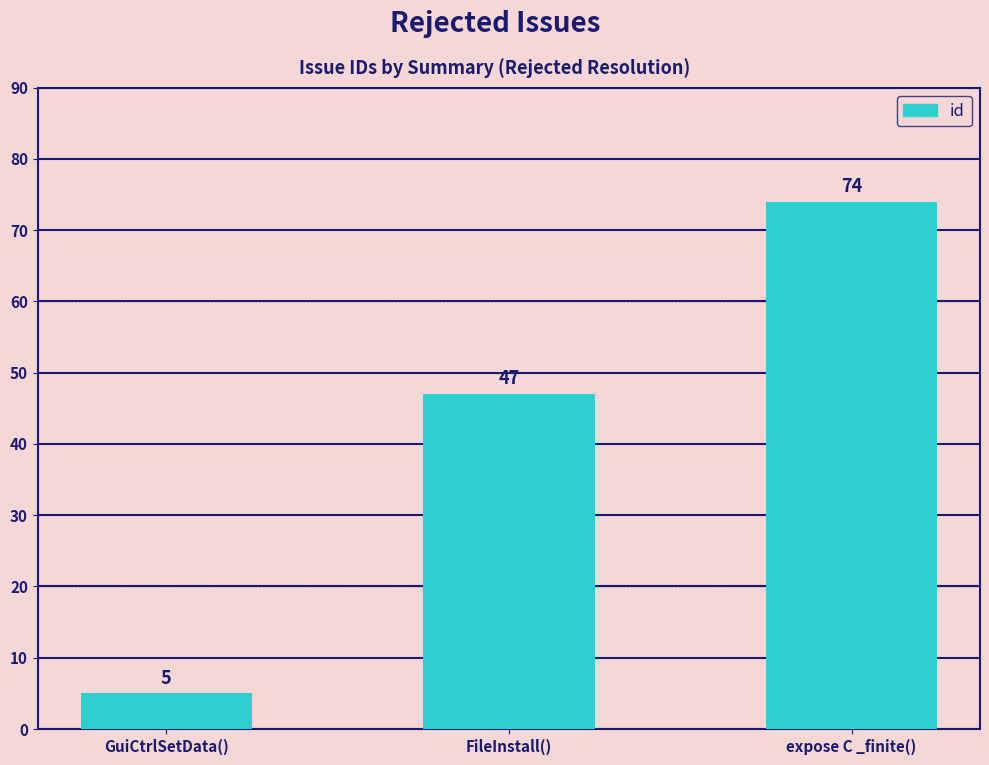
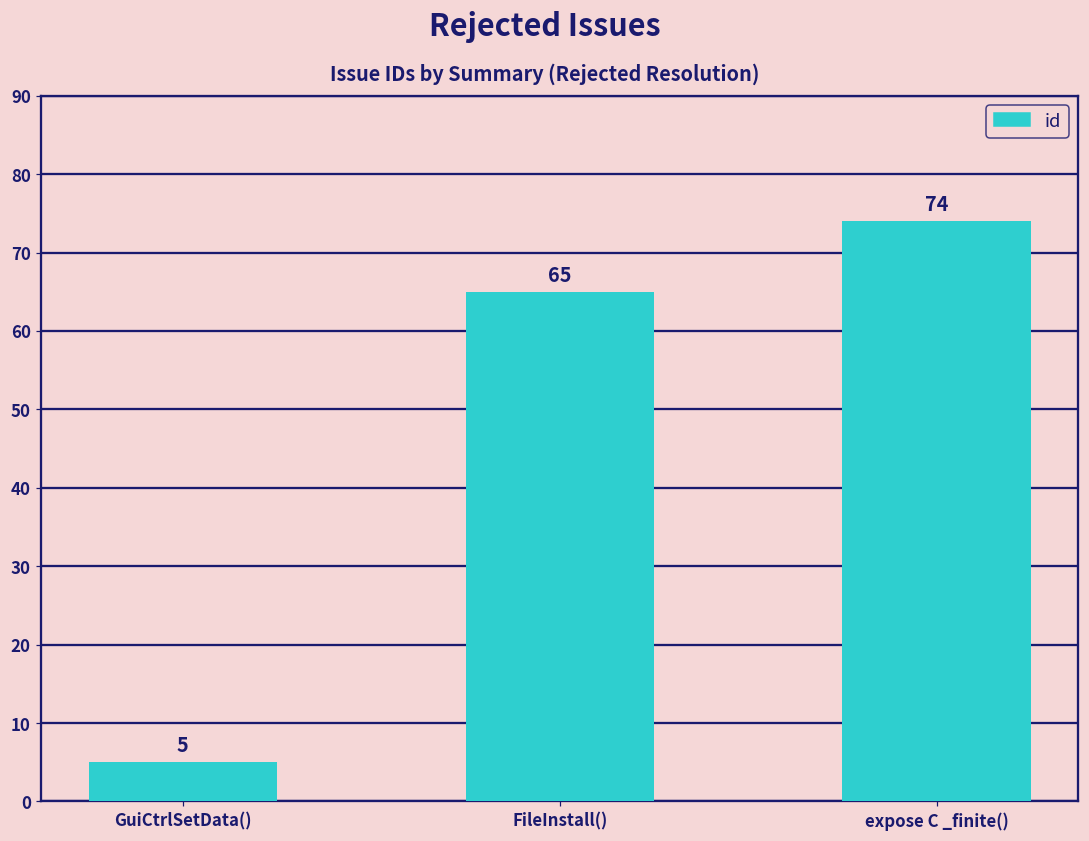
FileInstall(): 47 -> 65
